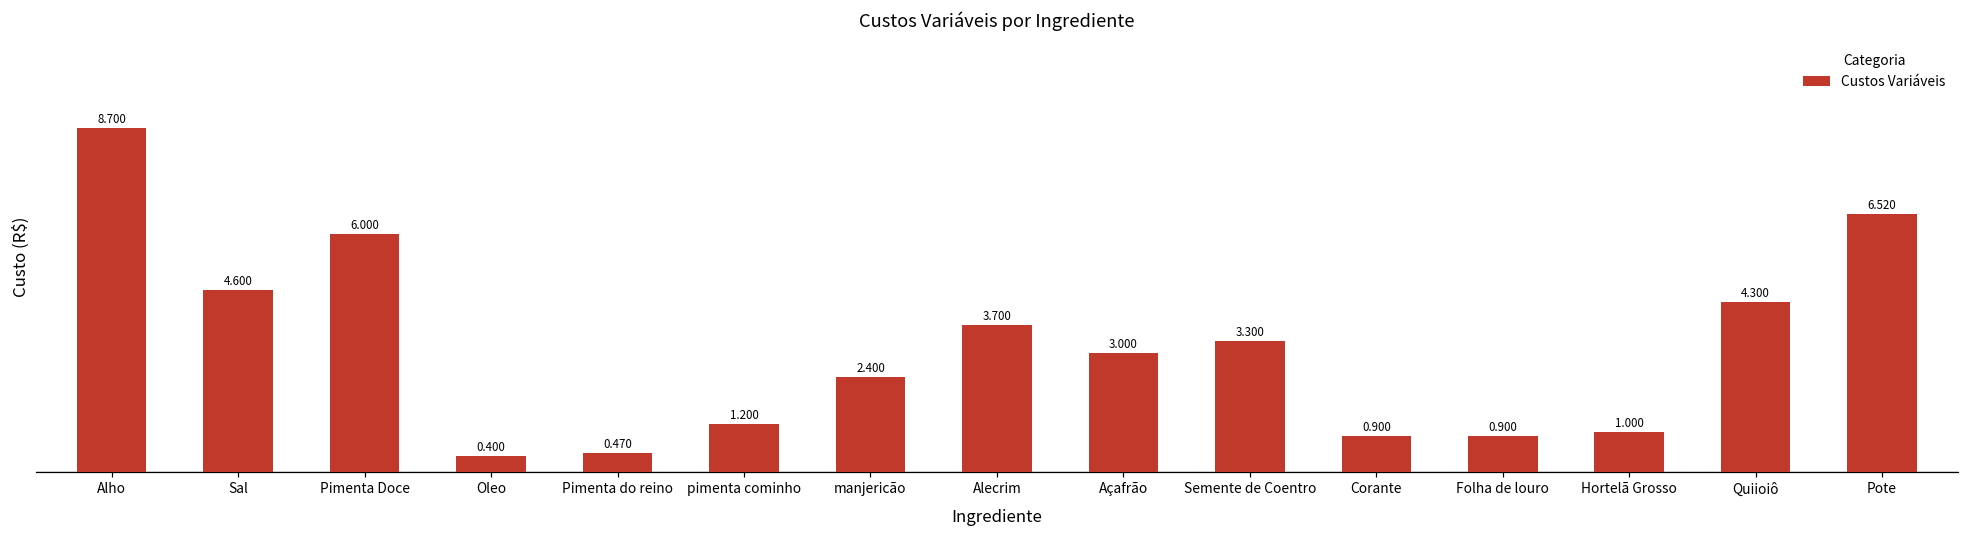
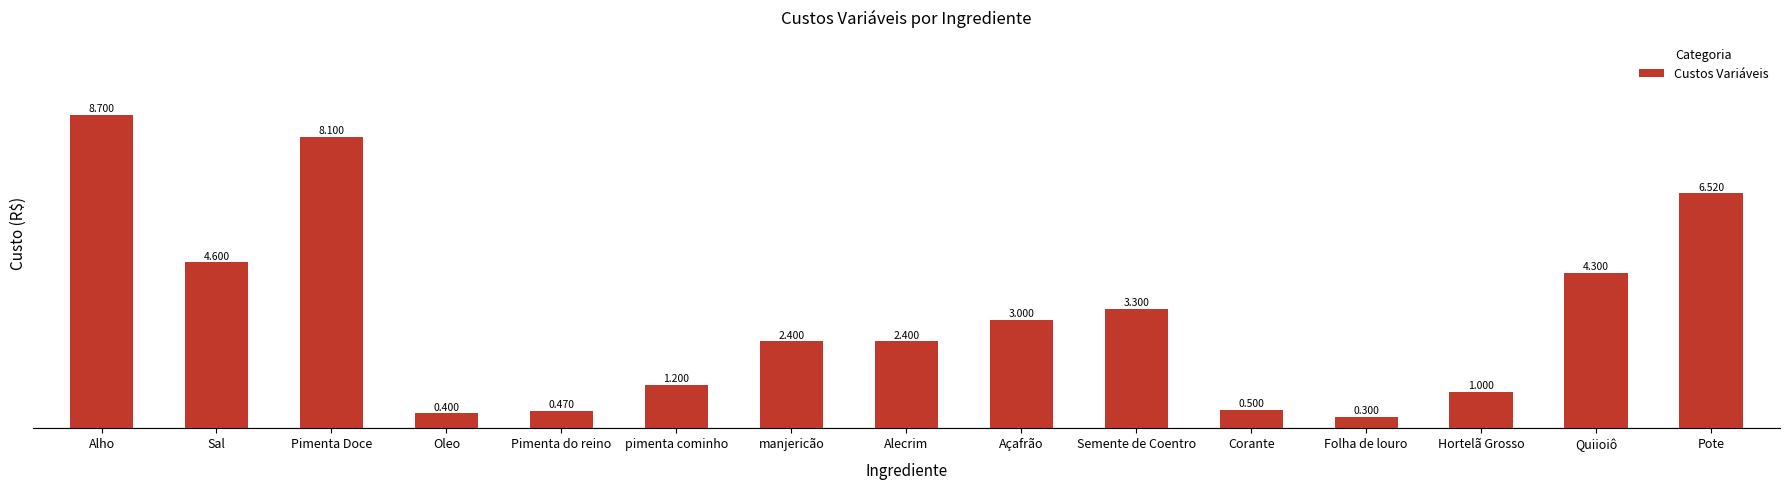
Pimenta Doce: 6.000 -> 8.100
Alecrim: 3.700 -> 2.400
Corante: 0.900 -> 0.500
Folha de louro: 0.900 -> 0.300
